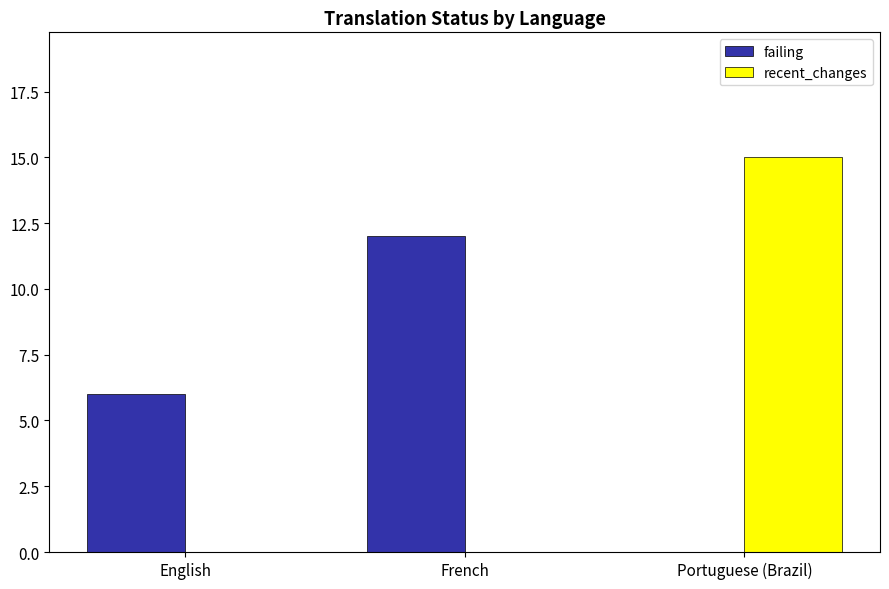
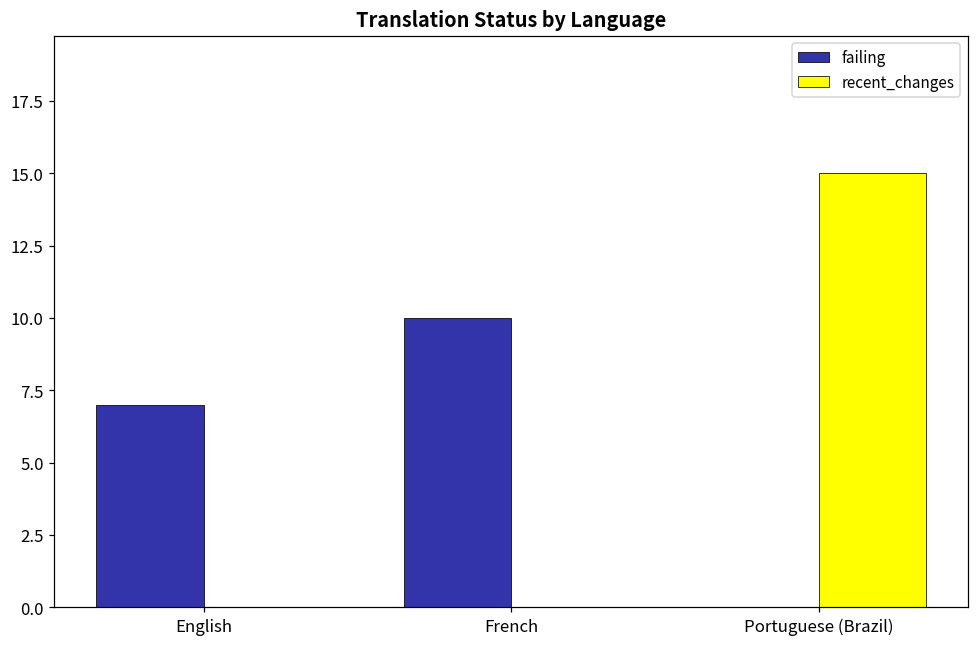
failing, English: 6 -> 7
failing, French: 12 -> 10
